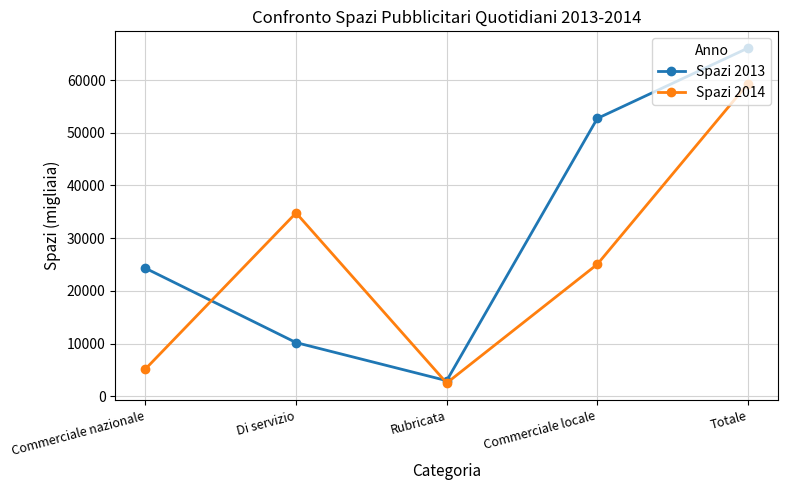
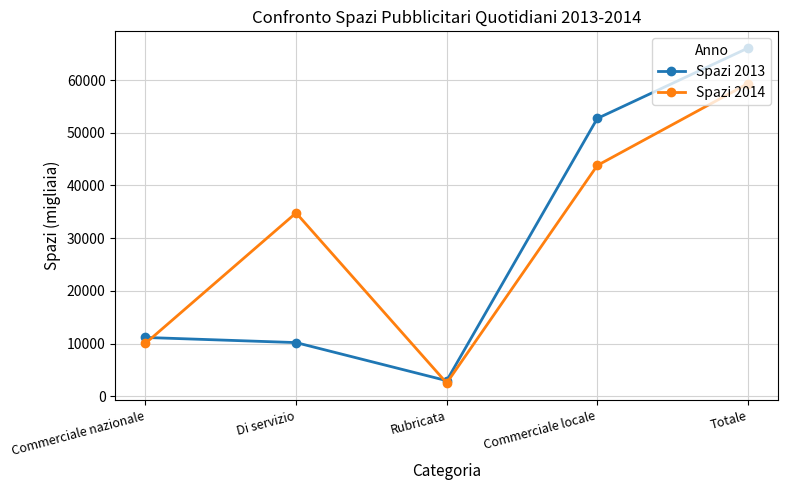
Spazi 2013, Commerciale nazionale: 24000 -> 11000
Spazi 2014, Commerciale nazionale: 5000 -> 10000
Spazi 2014, Commerciale locale: 25000 -> 44000
